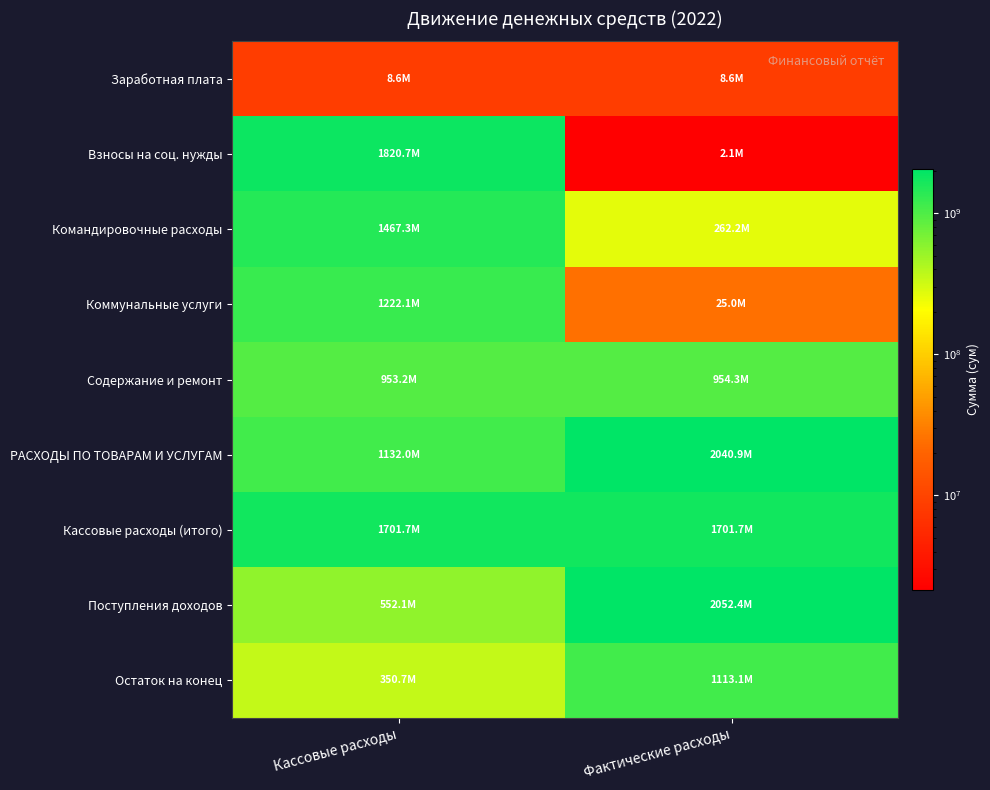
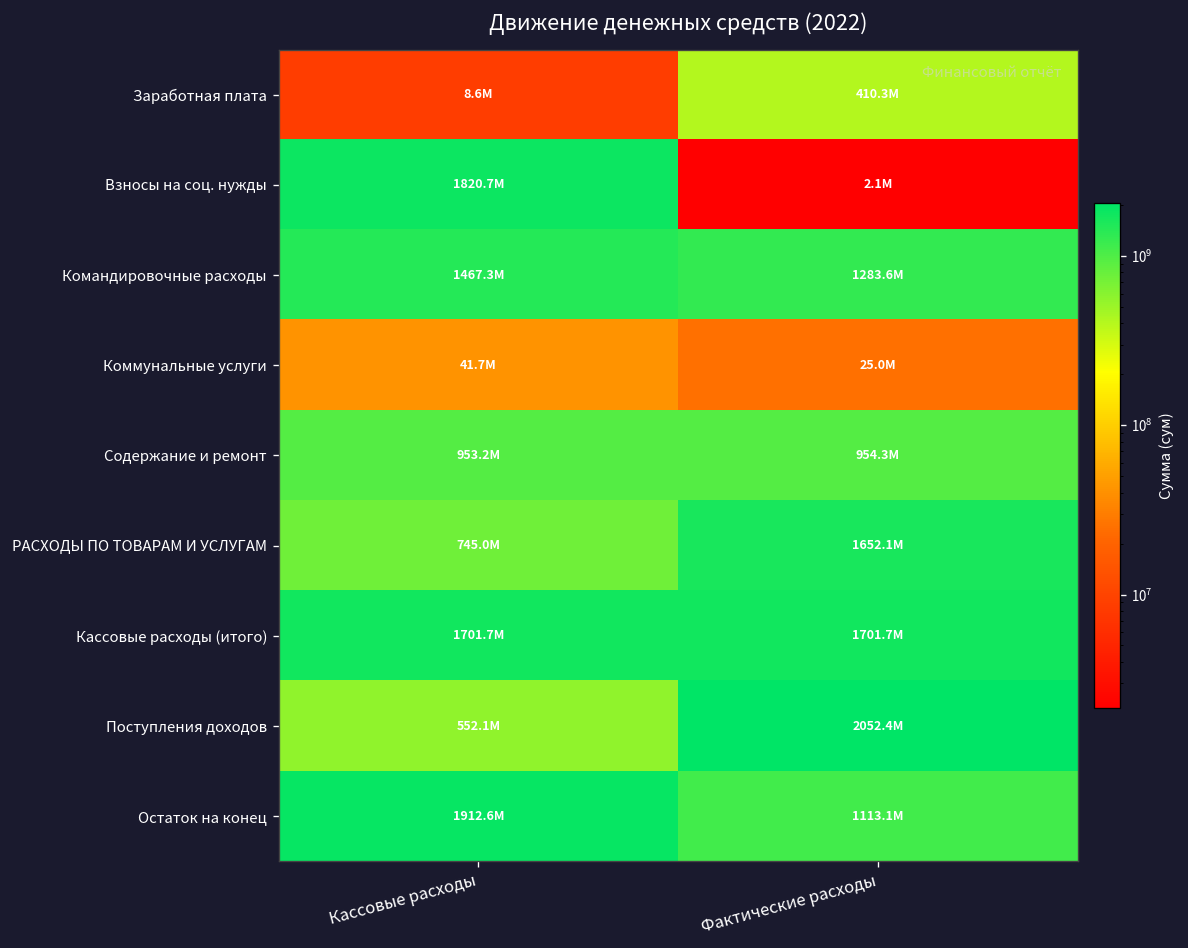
Заработная плата, Фактические расходы: 8.6M -> 410.3M
Командировочные расходы, Фактические расходы: 262.2M -> 1283.6M
Коммунальные услуги, Кассовые расходы: 1222.1M -> 41.7M
РАСХОДЫ ПО ТОВАРАМ И УСЛУГАМ, Кассовые расходы: 1132.0M -> 745.0M
РАСХОДЫ ПО ТОВАРАМ И УСЛУГАМ, Фактические расходы: 2040.9M -> 1652.1M
Остаток на конец, Кассовые расходы: 350.7M -> 1912.6M
